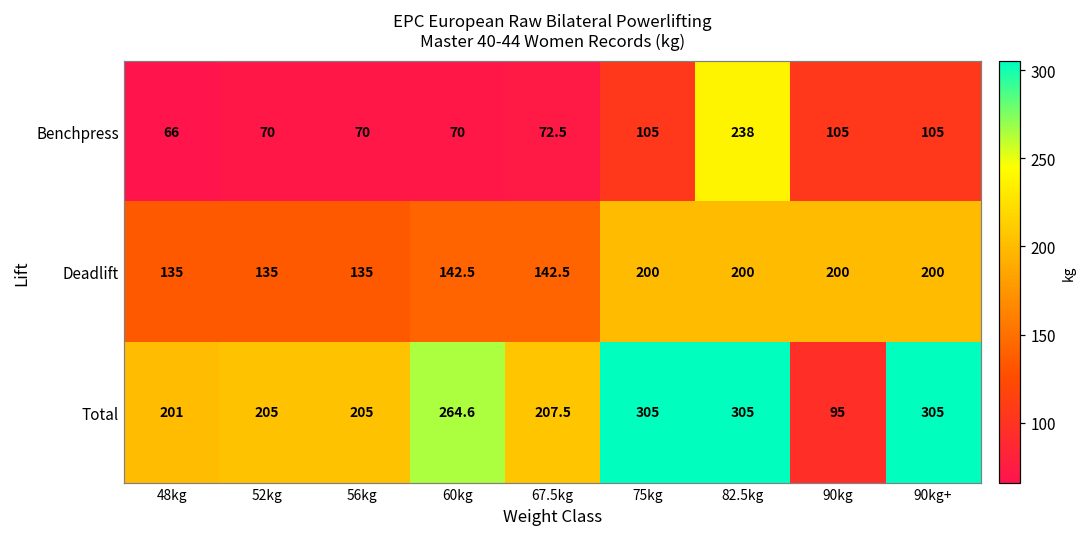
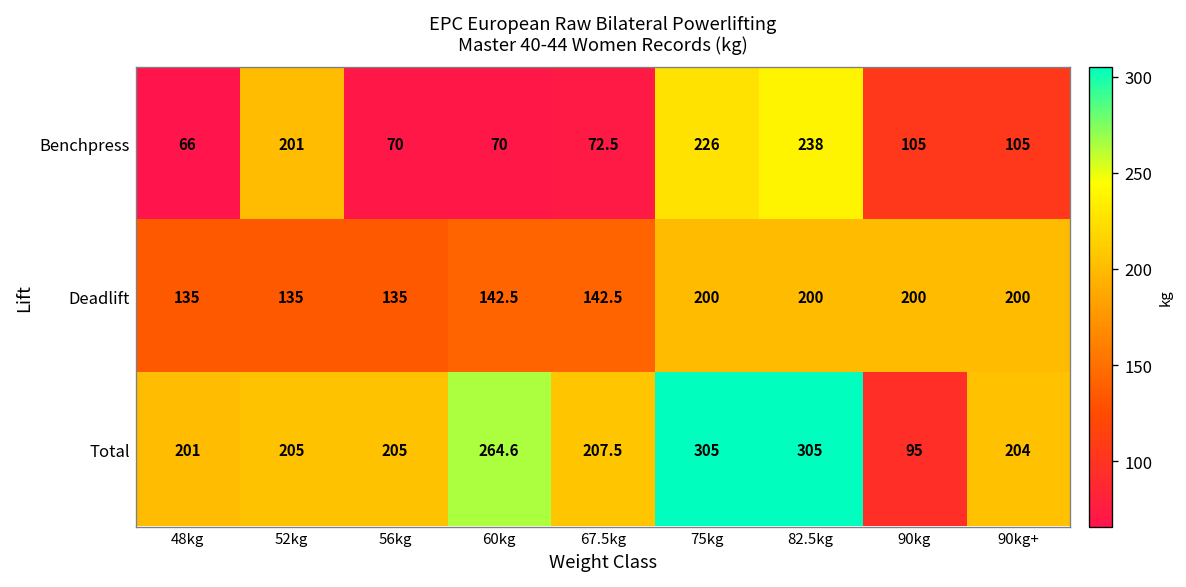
Benchpress, 52kg: 70 -> 201
Benchpress, 75kg: 105 -> 226
Total, 90kg+: 305 -> 204
